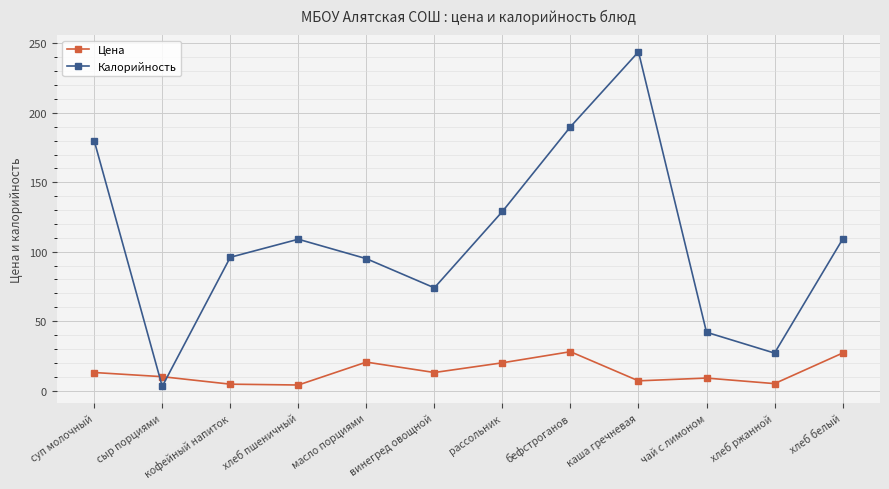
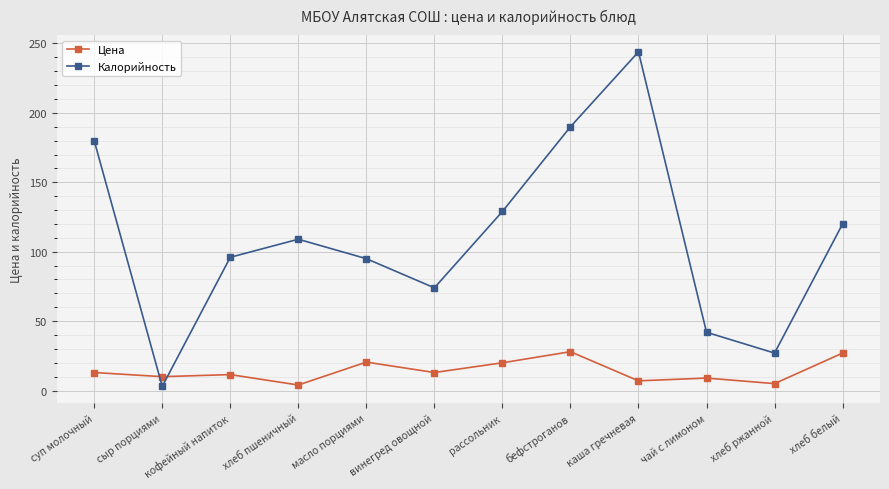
Цена, кофейный напиток: 5 -> 12
Калорийность, хлеб белый: 109 -> 120
